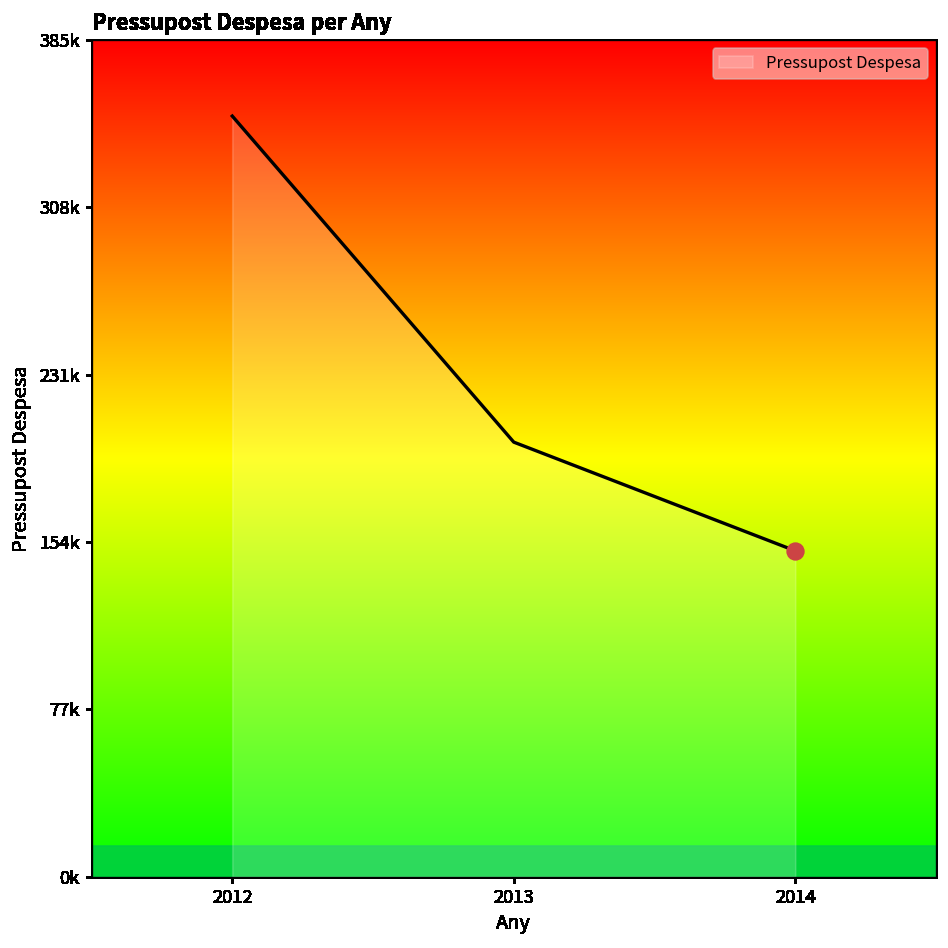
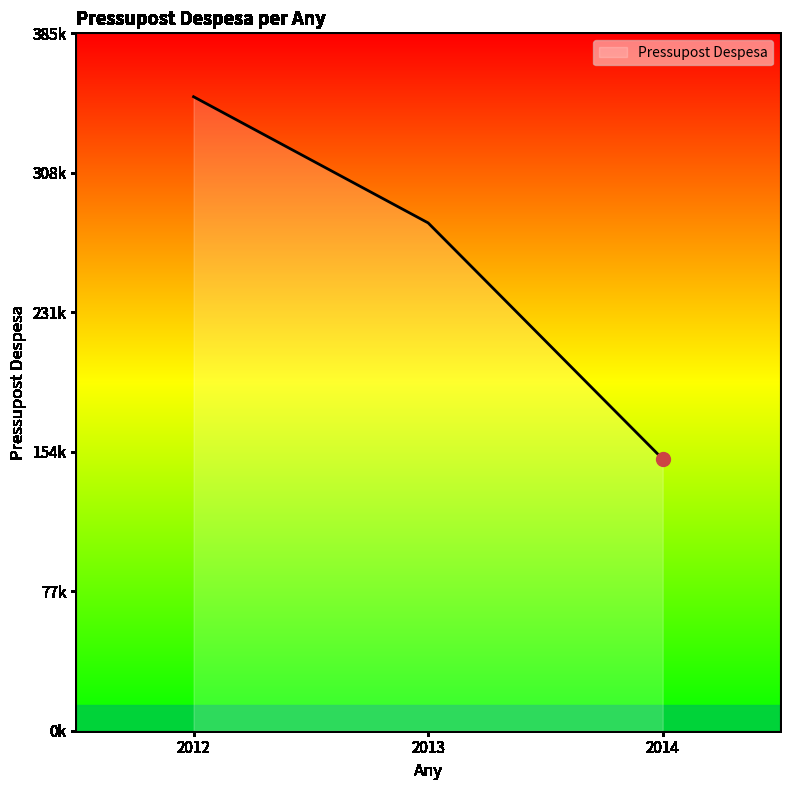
Pressupost Despesa, 2013: 200000 -> 280000
